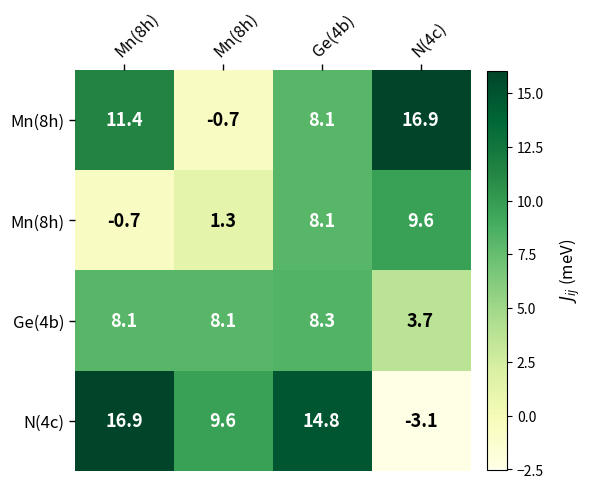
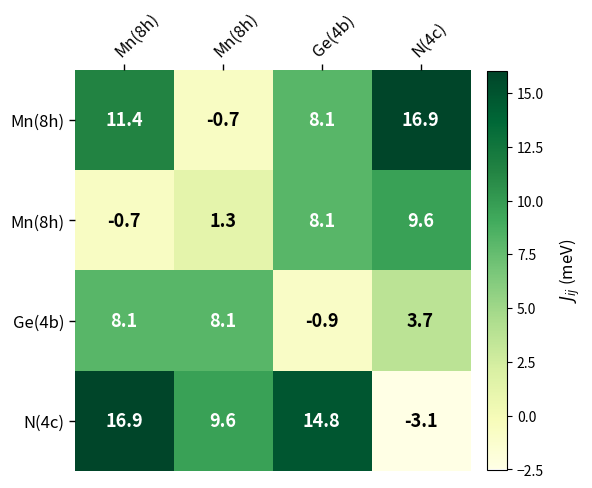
Ge(4b), Ge(4b): 8.3 -> -0.9
